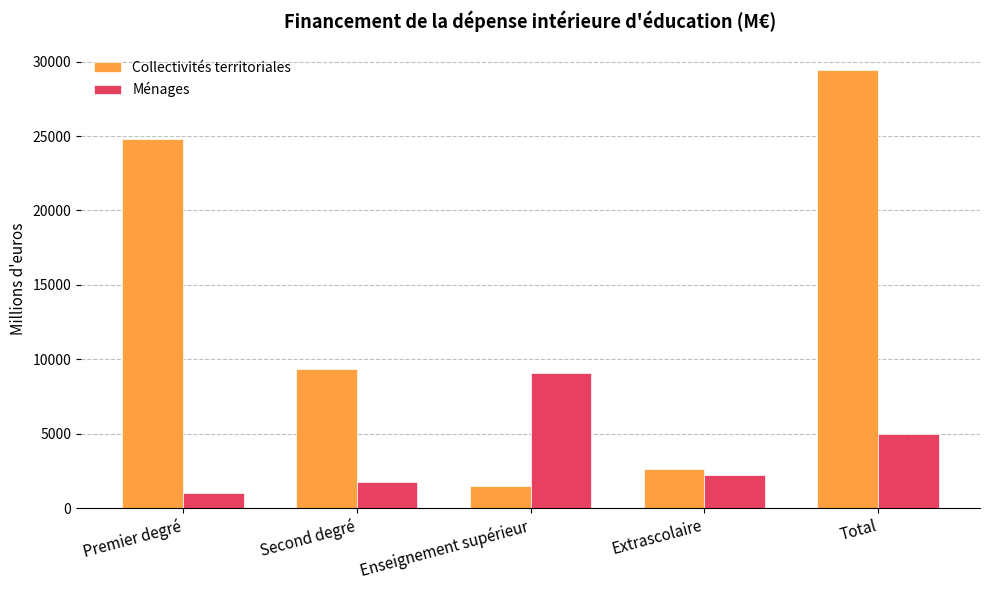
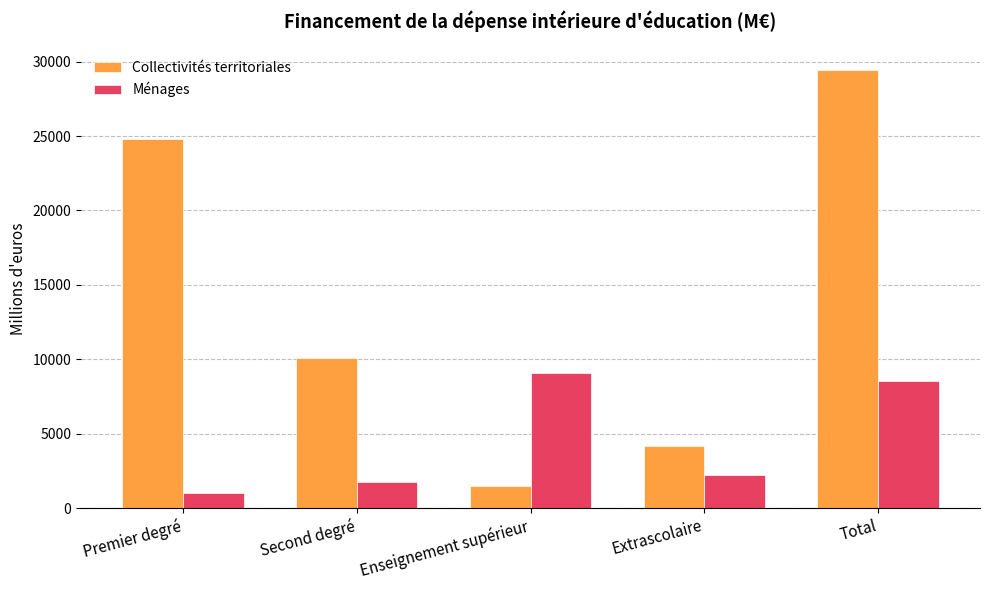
Collectivités territoriales, Second degré: 9300 -> 10100
Collectivités territoriales, Extrascolaire: 2600 -> 4200
Ménages, Total: 5000 -> 8500
